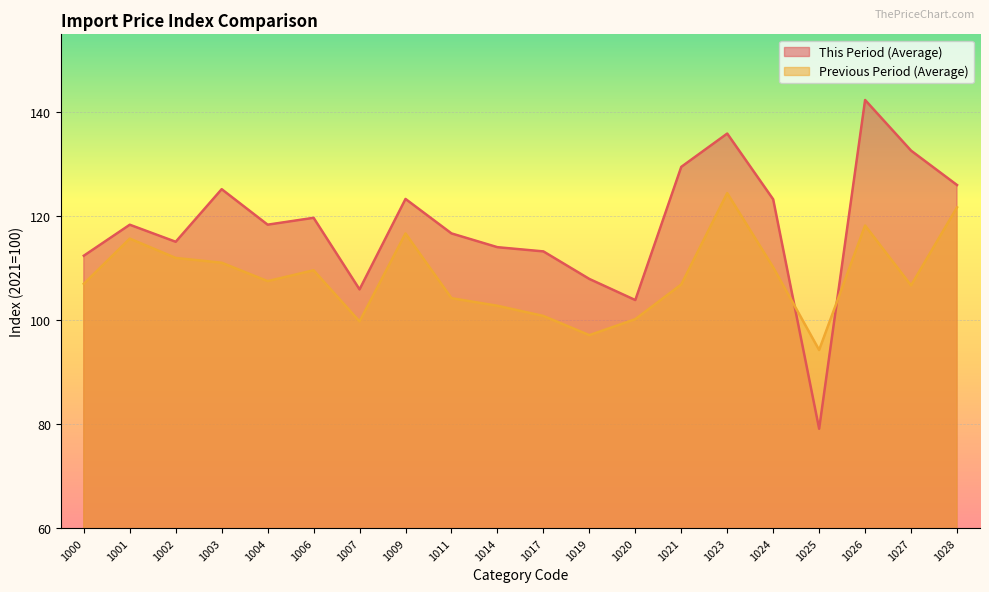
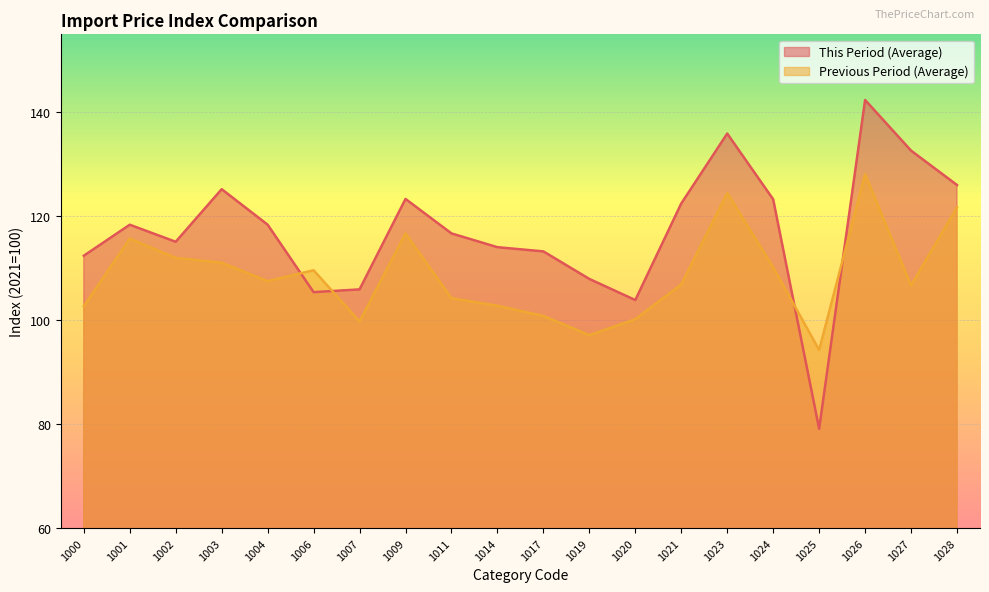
Previous Period (Average), 1000: 107 -> 103
This Period (Average), 1006: 120 -> 105
This Period (Average), 1021: 130 -> 122
Previous Period (Average), 1026: 118 -> 128
